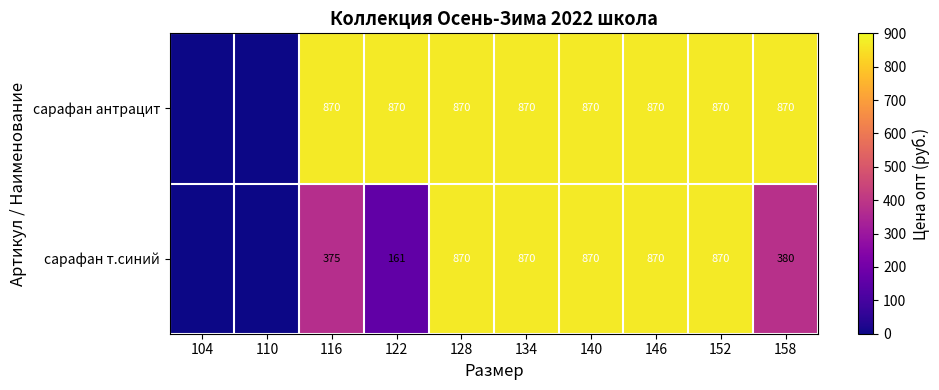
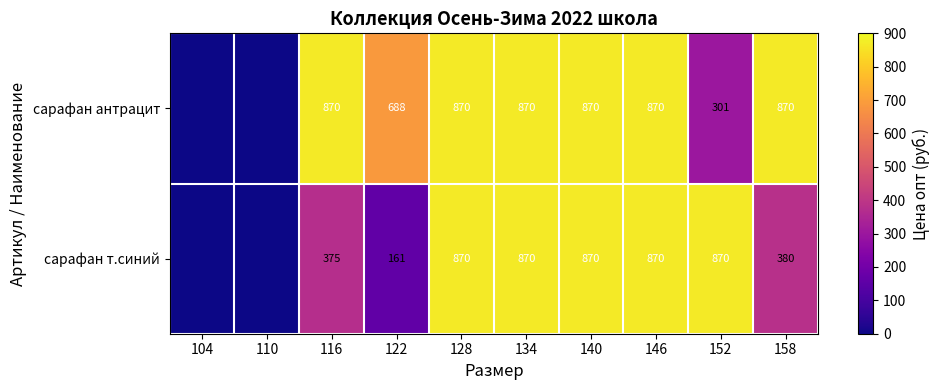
сарафан антрацит, 122: 870 -> 688
сарафан антрацит, 152: 870 -> 301
